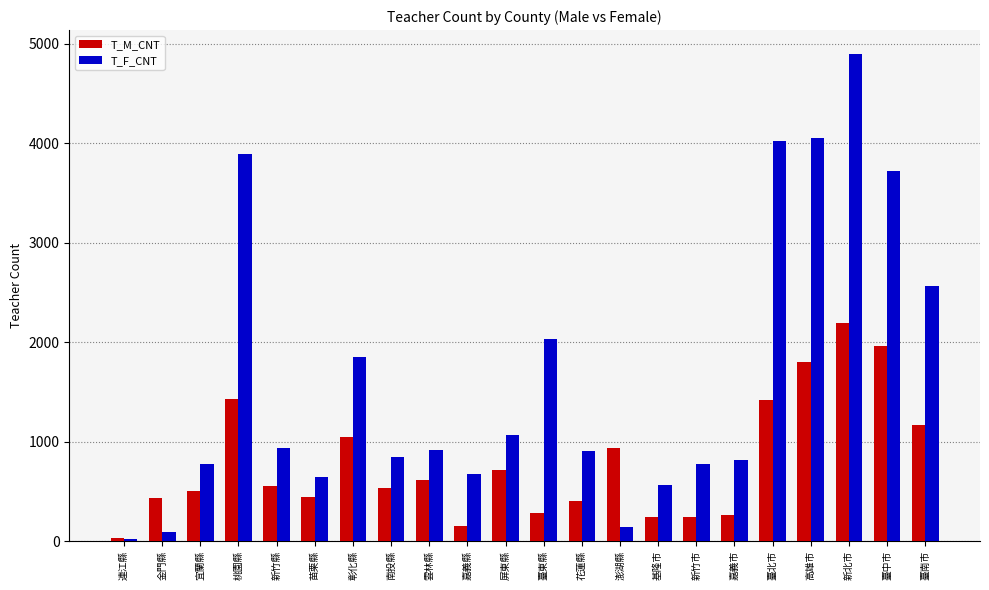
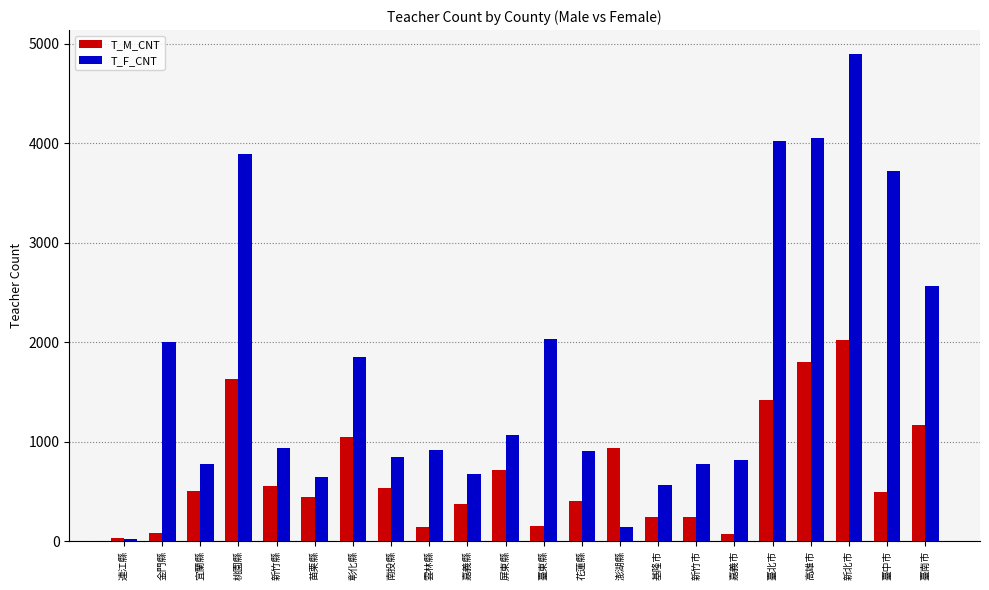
T_M_CNT, 金門縣: 400 -> 100
T_F_CNT, 金門縣: 100 -> 2000
T_M_CNT, 桃園縣: 1400 -> 1600
T_M_CNT, 雲林縣: 600 -> 100
T_M_CNT, 嘉義縣: 200 -> 400
T_M_CNT, 臺東縣: 300 -> 200
T_M_CNT, 嘉義市: 300 -> 100
T_M_CNT, 新北市: 2200 -> 2000
T_M_CNT, 臺中市: 2000 -> 500
